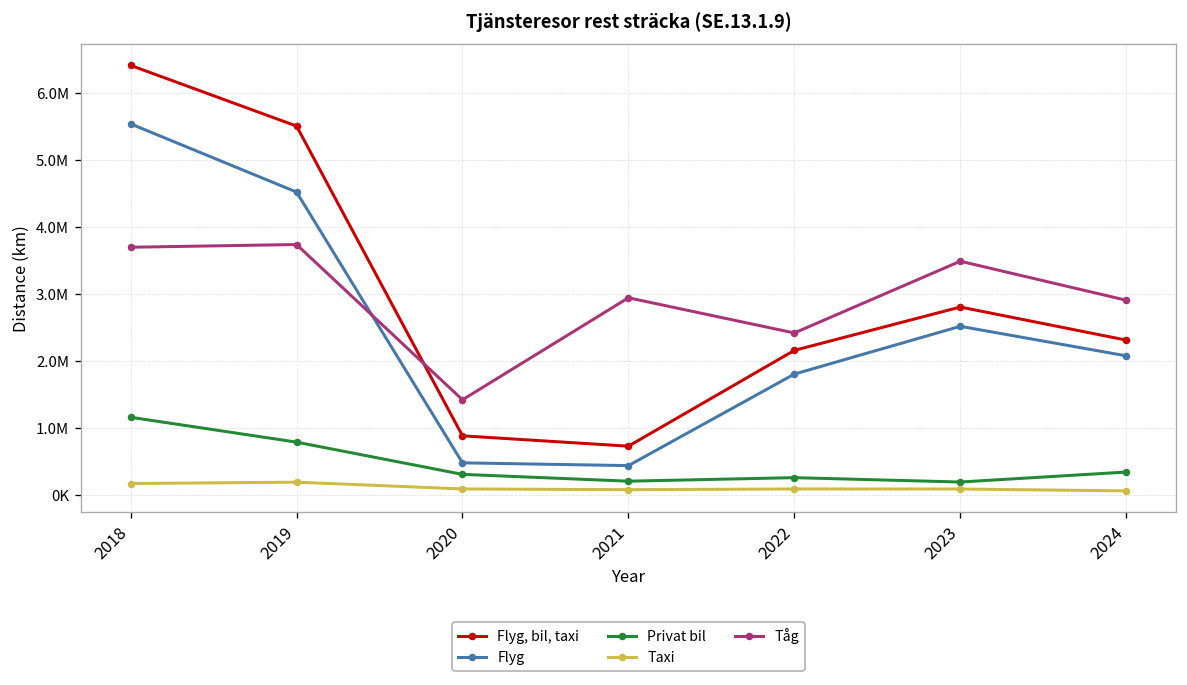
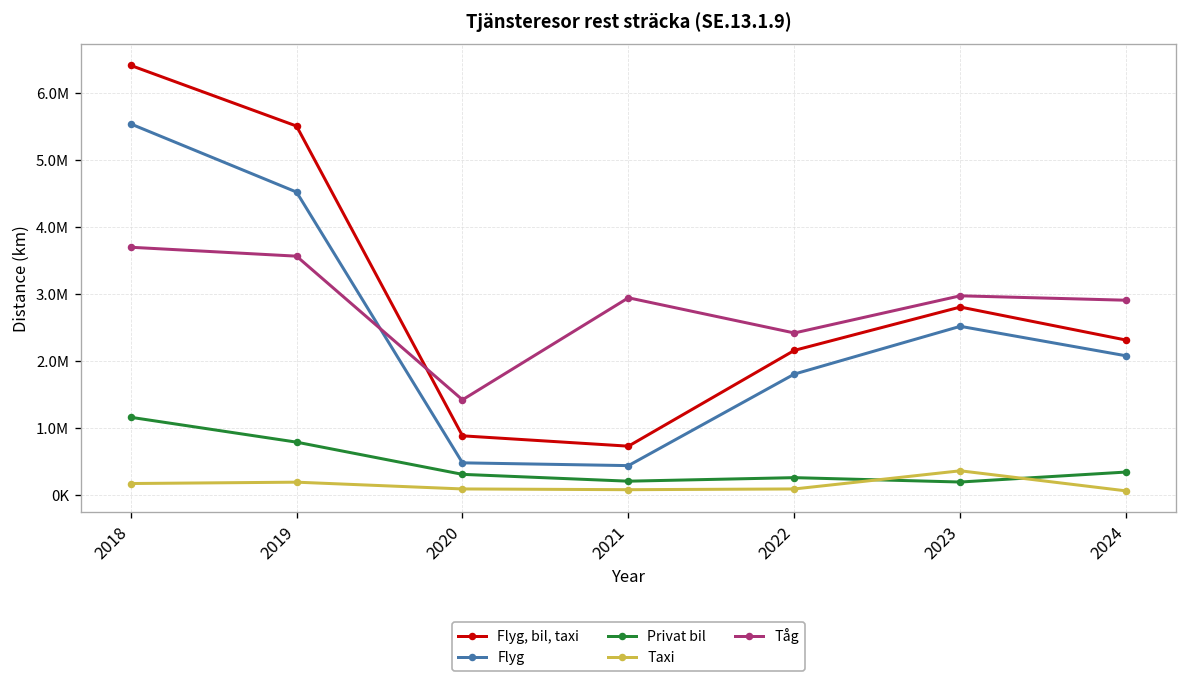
Tåg, 2019: 3700000 -> 3600000
Taxi, 2023: 100000 -> 400000
Tåg, 2023: 3500000 -> 3000000
